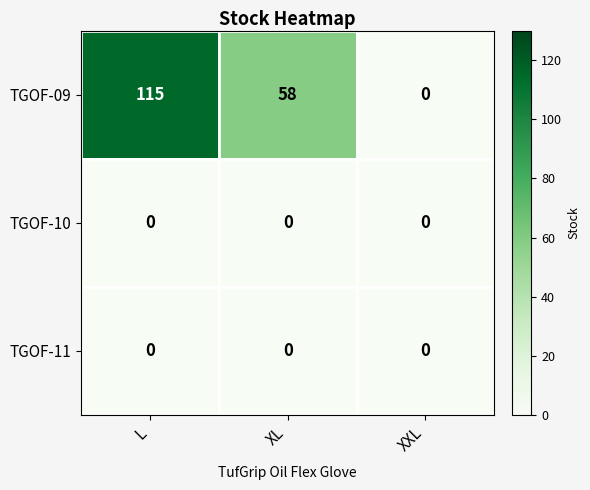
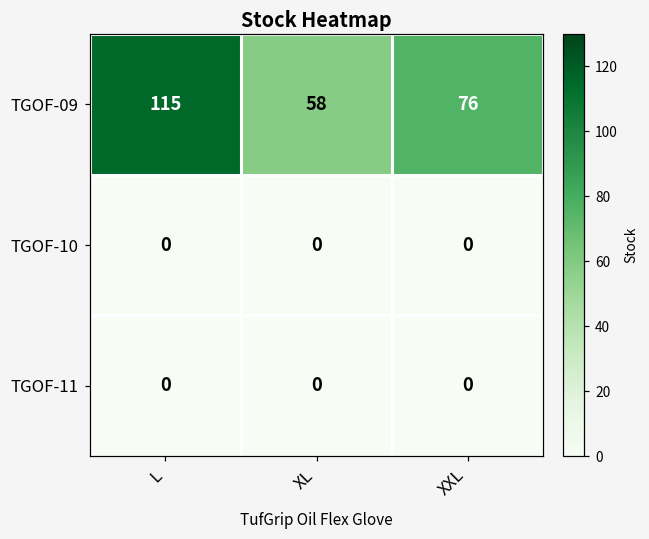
TGOF-09, XXL: 0 -> 76
